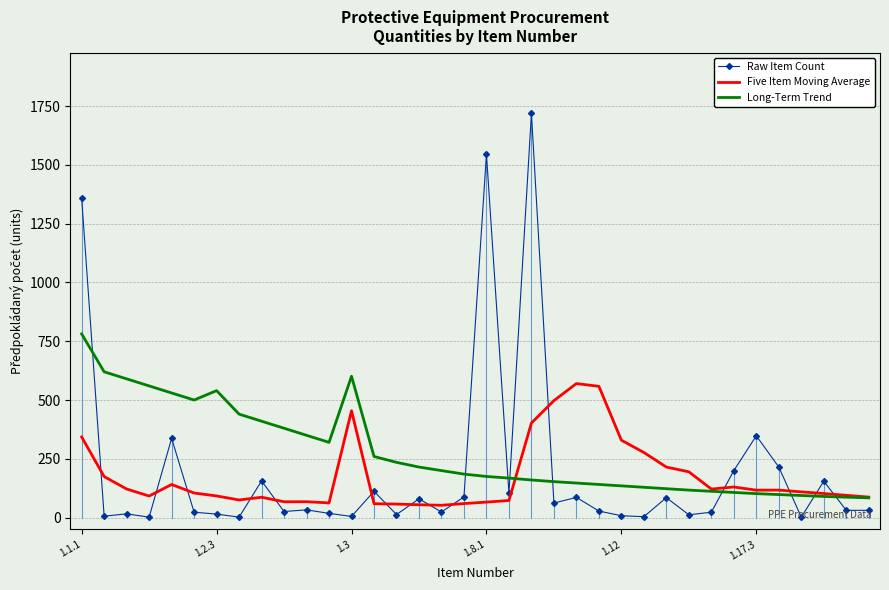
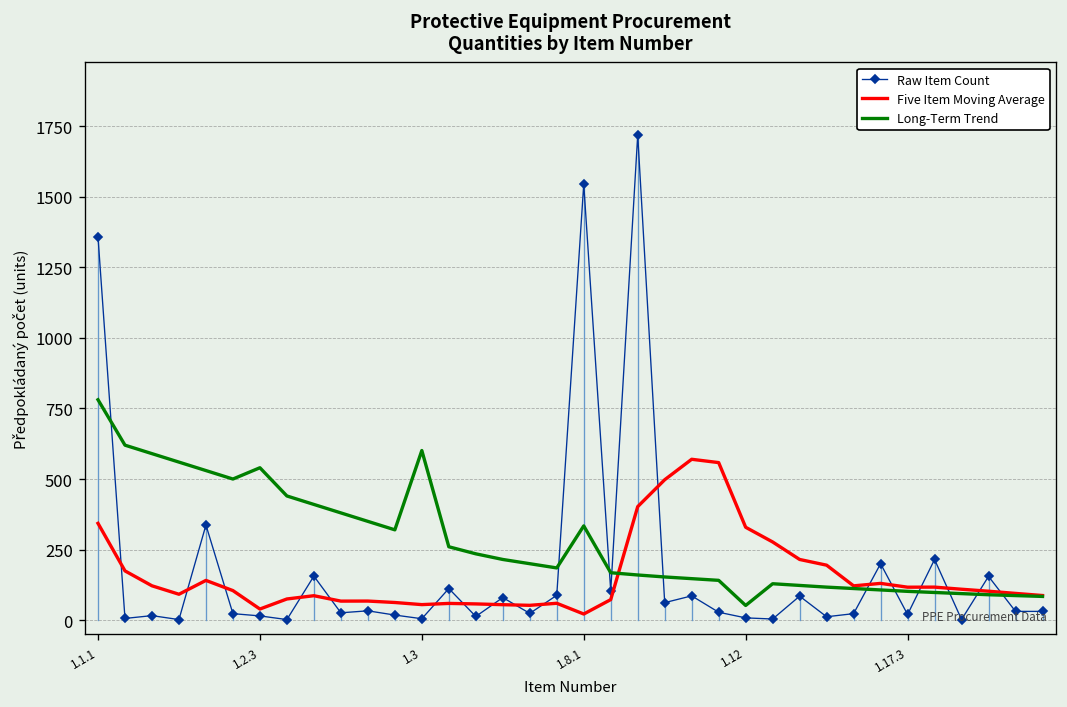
Five Item Moving Average, 1.2.3: 90 -> 40
Five Item Moving Average, 1.3: 450 -> 60
Five Item Moving Average, 1.8.1: 70 -> 20
Long-Term Trend, 1.8.1: 180 -> 330
Long-Term Trend, 1.12: 140 -> 50
Raw Item Count, 1.17.3: 350 -> 20
